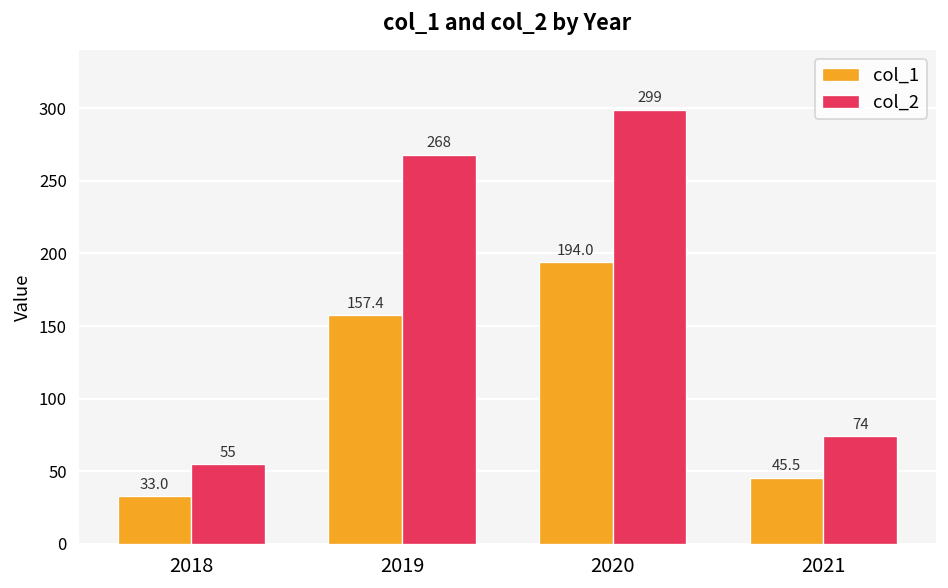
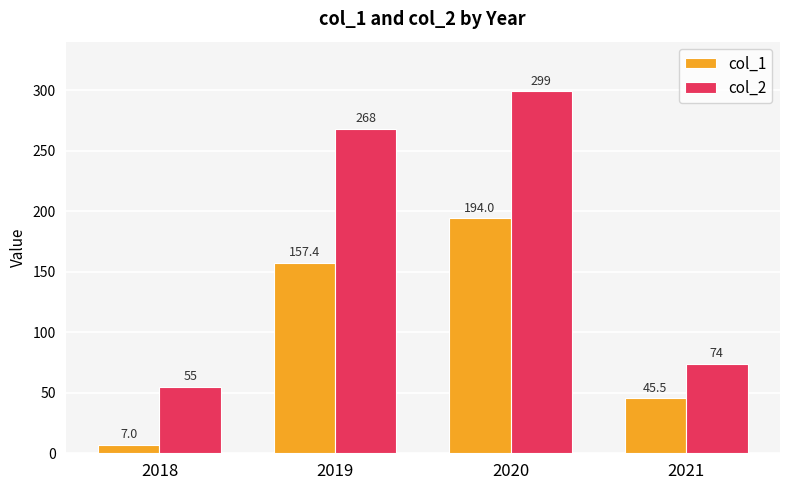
col_1, 2018: 33.0 -> 7.0
